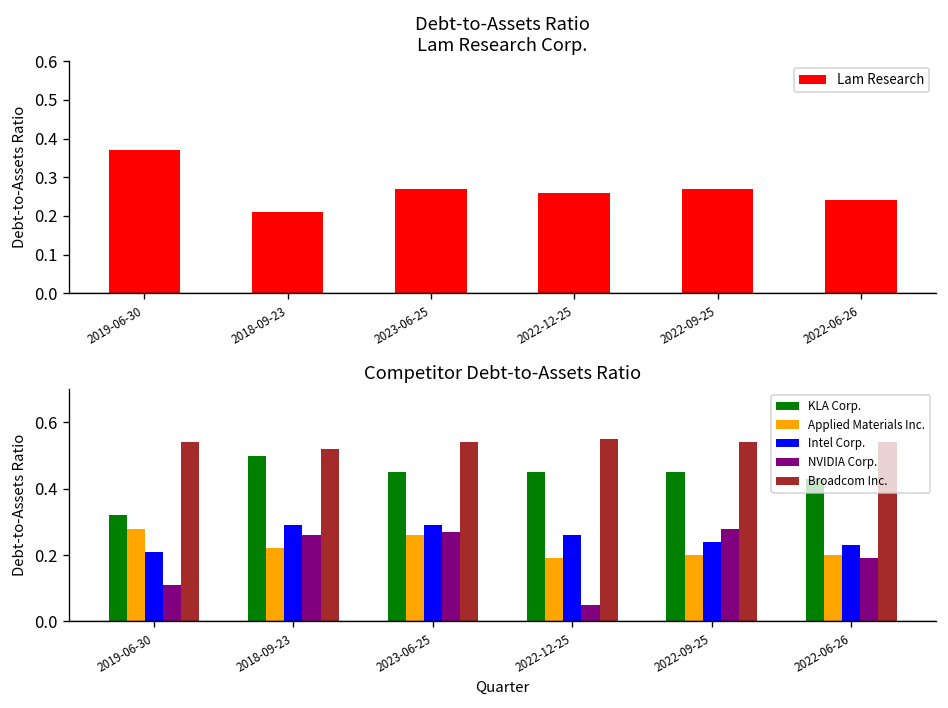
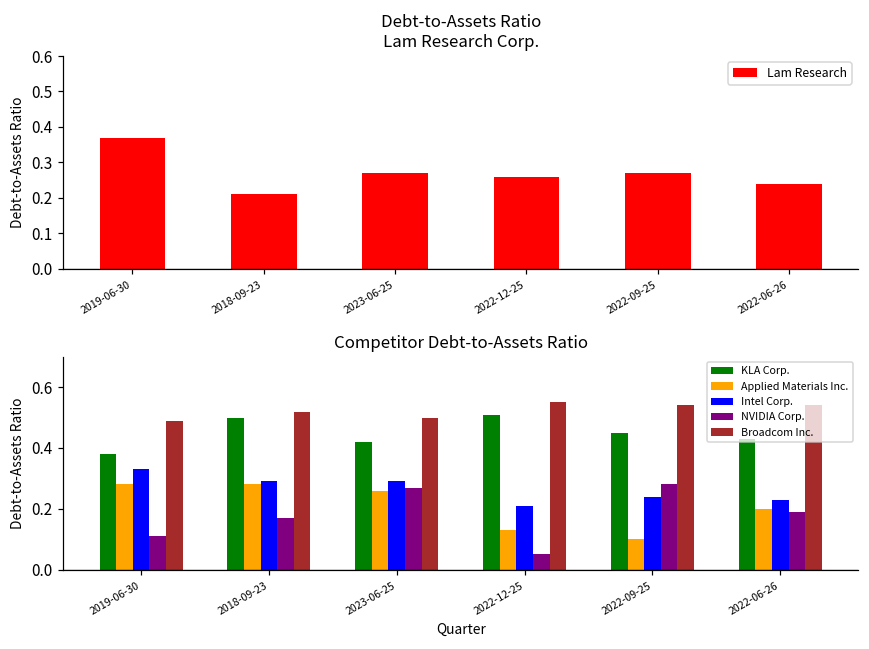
Competitor Debt-to-Assets Ratio, KLA Corp., 2019-06-30: 0.32 -> 0.38
Competitor Debt-to-Assets Ratio, Intel Corp., 2019-06-30: 0.21 -> 0.33
Competitor Debt-to-Assets Ratio, Broadcom Inc., 2019-06-30: 0.54 -> 0.49
Competitor Debt-to-Assets Ratio, Applied Materials Inc., 2018-09-23: 0.22 -> 0.28
Competitor Debt-to-Assets Ratio, NVIDIA Corp., 2018-09-23: 0.26 -> 0.17
Competitor Debt-to-Assets Ratio, KLA Corp., 2023-06-25: 0.45 -> 0.42
Competitor Debt-to-Assets Ratio, Broadcom Inc., 2023-06-25: 0.54 -> 0.50
Competitor Debt-to-Assets Ratio, KLA Corp., 2022-12-25: 0.45 -> 0.51
Competitor Debt-to-Assets Ratio, Applied Materials Inc., 2022-12-25: 0.19 -> 0.13
Competitor Debt-to-Assets Ratio, Intel Corp., 2022-12-25: 0.26 -> 0.21
Competitor Debt-to-Assets Ratio, Applied Materials Inc., 2022-09-25: 0.2 -> 0.1
